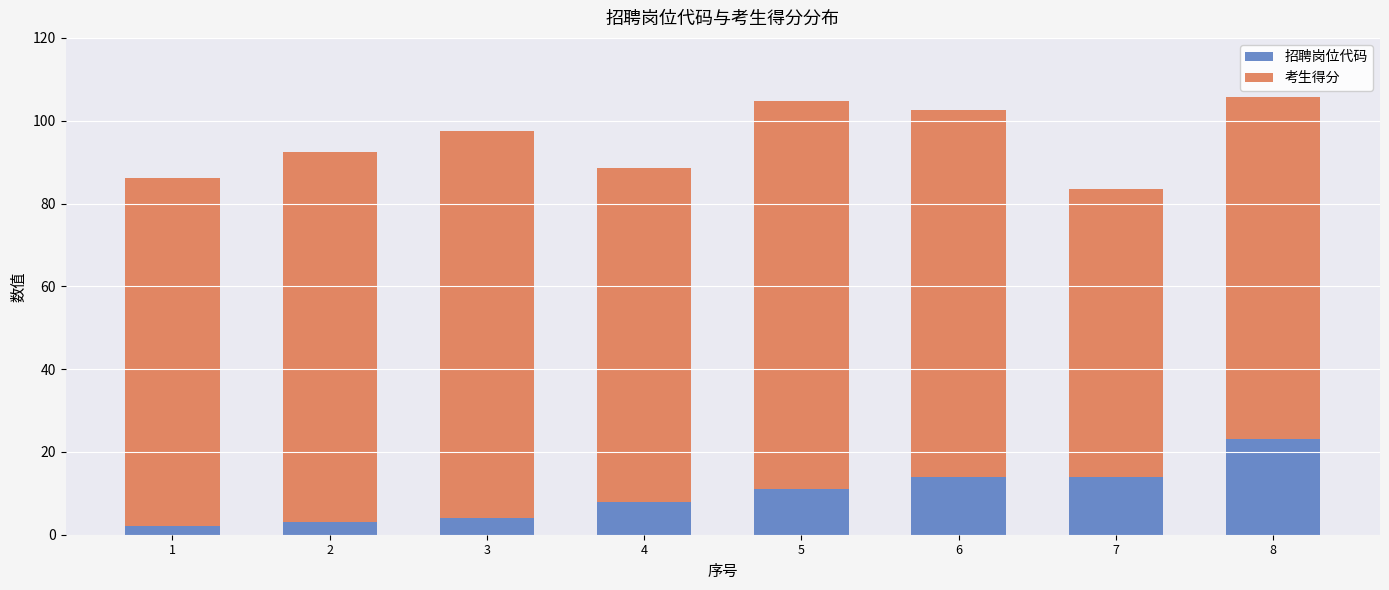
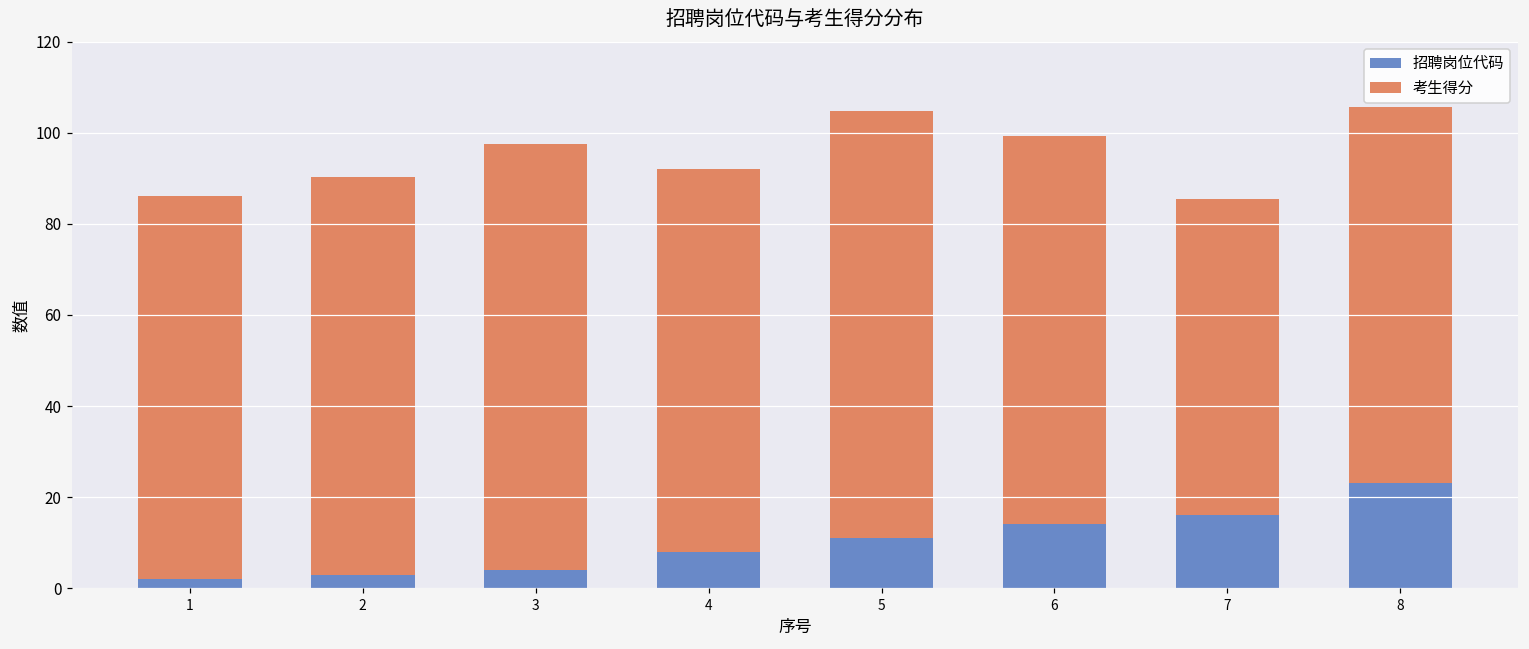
考生得分, 2: 89 -> 87
考生得分, 4: 81 -> 84
考生得分, 6: 88 -> 85
招聘岗位代码, 7: 14 -> 16
